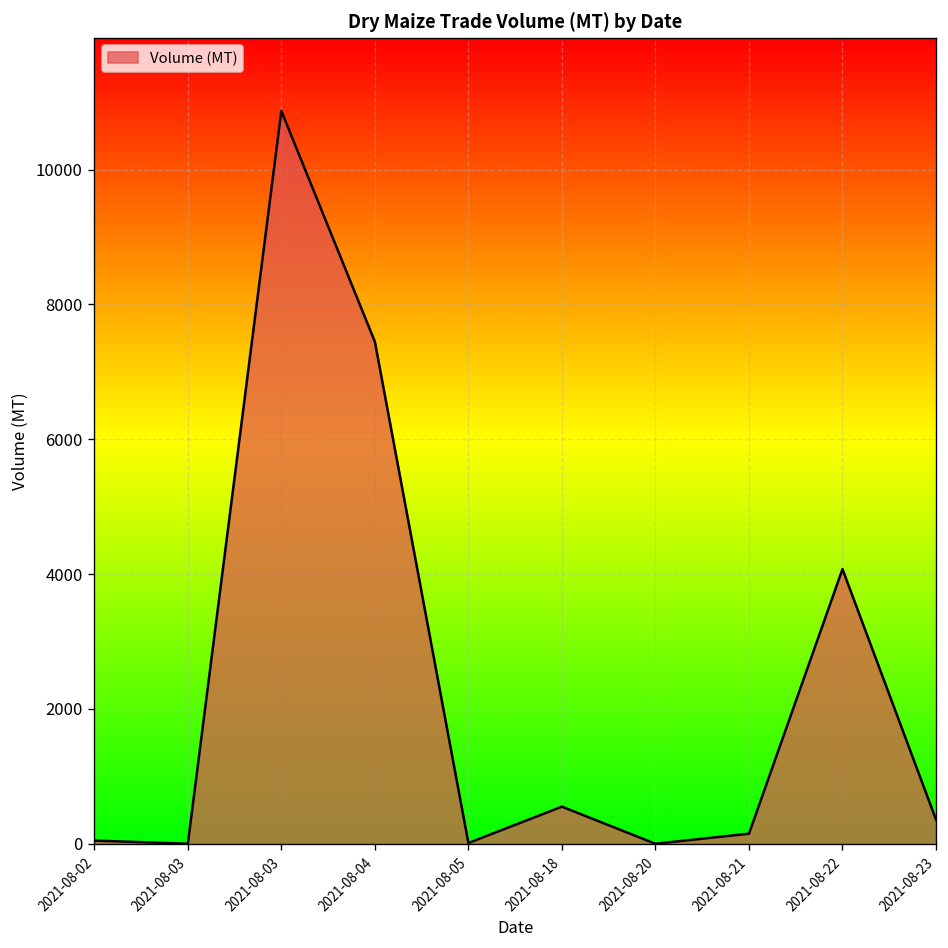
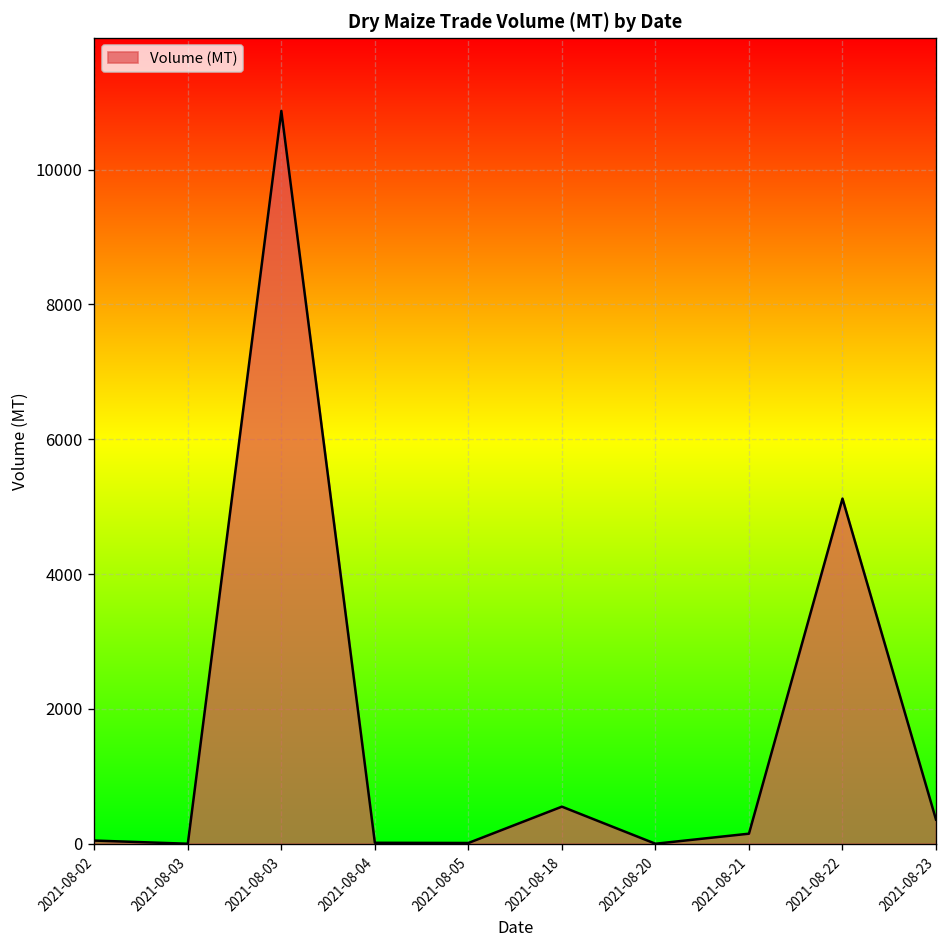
2021-08-04: 7400 -> 0
2021-08-22: 4100 -> 5100
